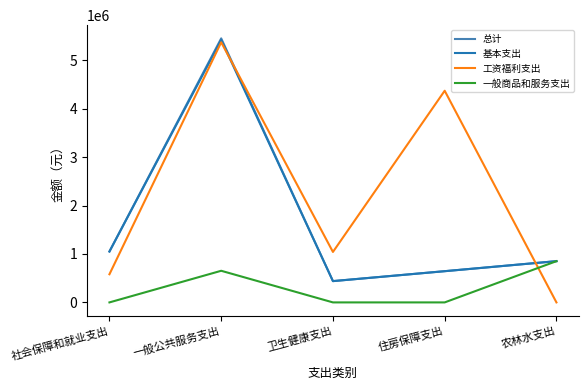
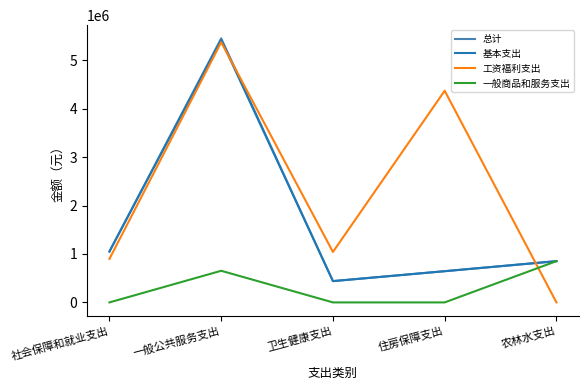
工资福利支出, 社会保障和就业支出: 600000 -> 900000
